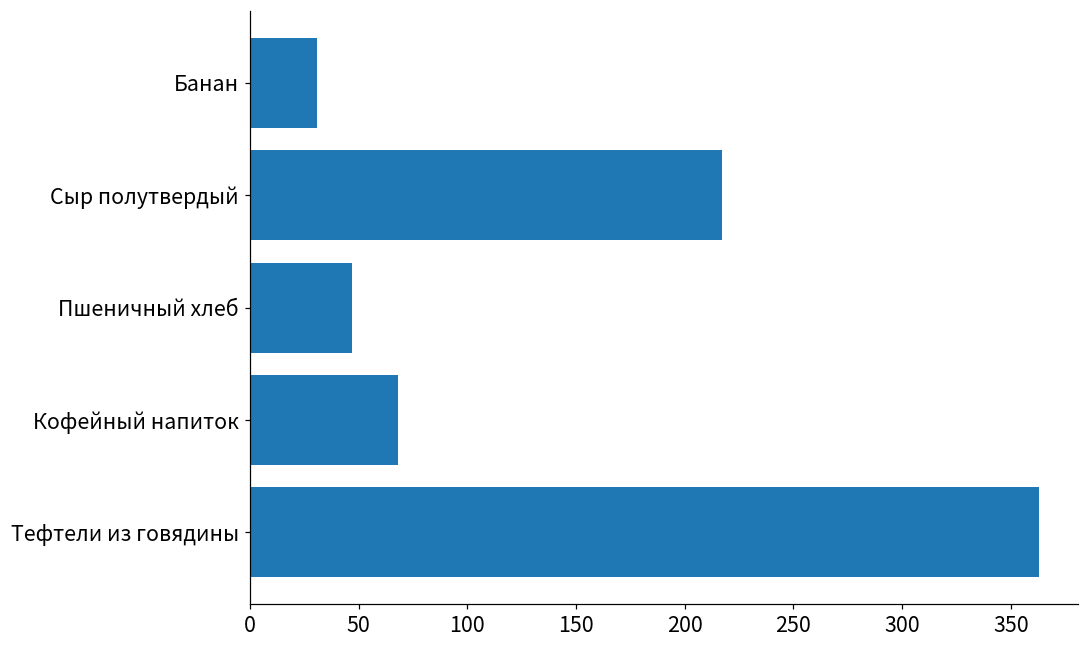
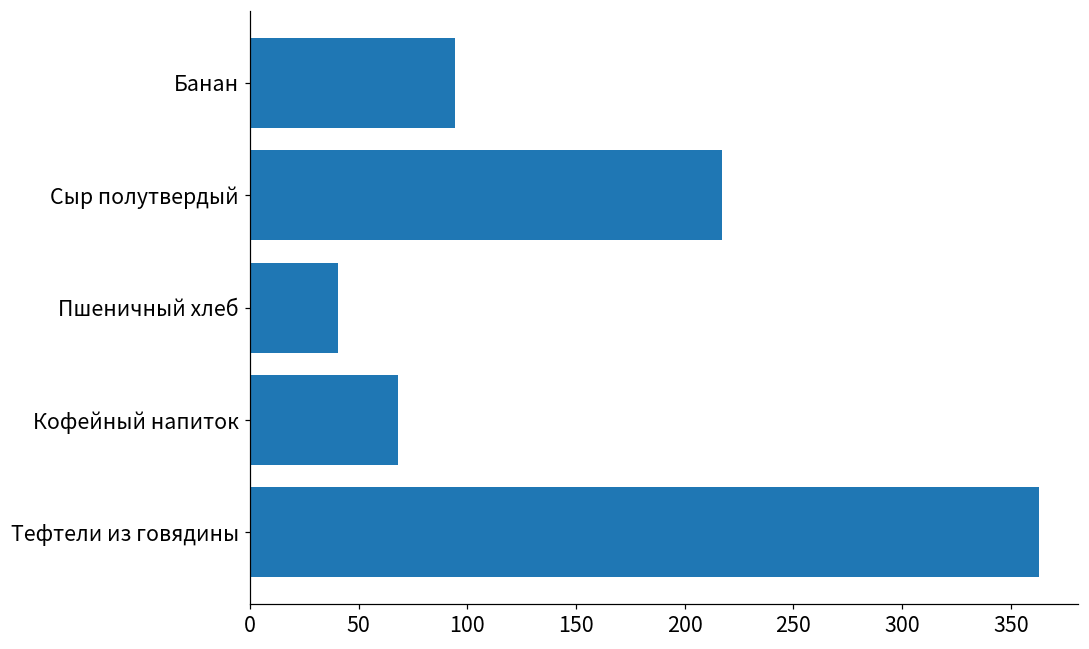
Банан: 31 -> 95
Пшеничный хлеб: 47 -> 41
